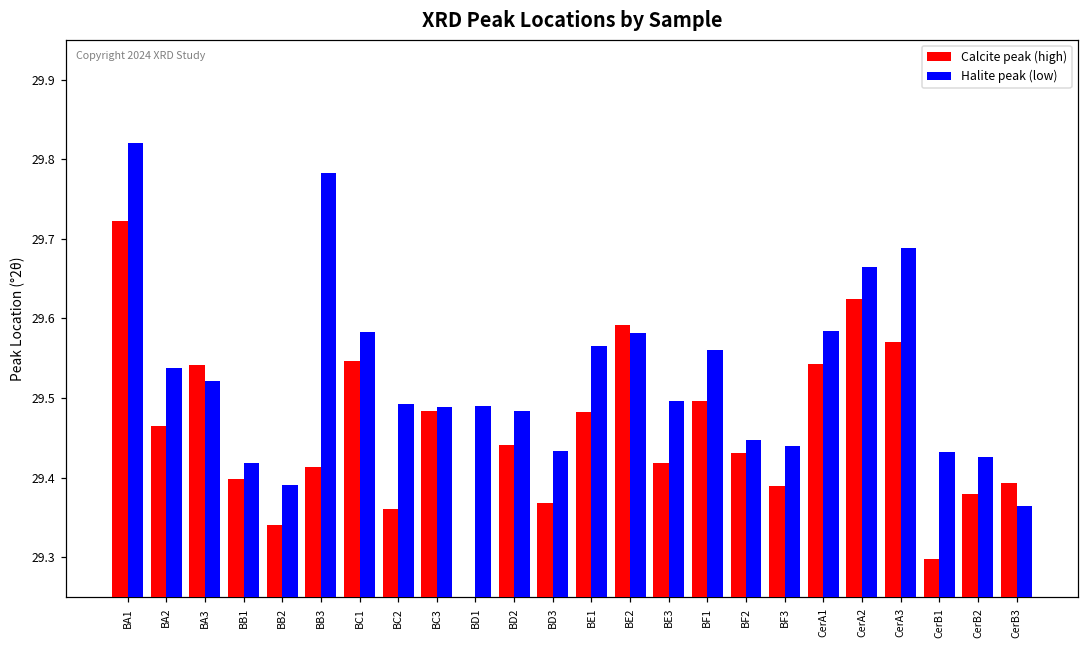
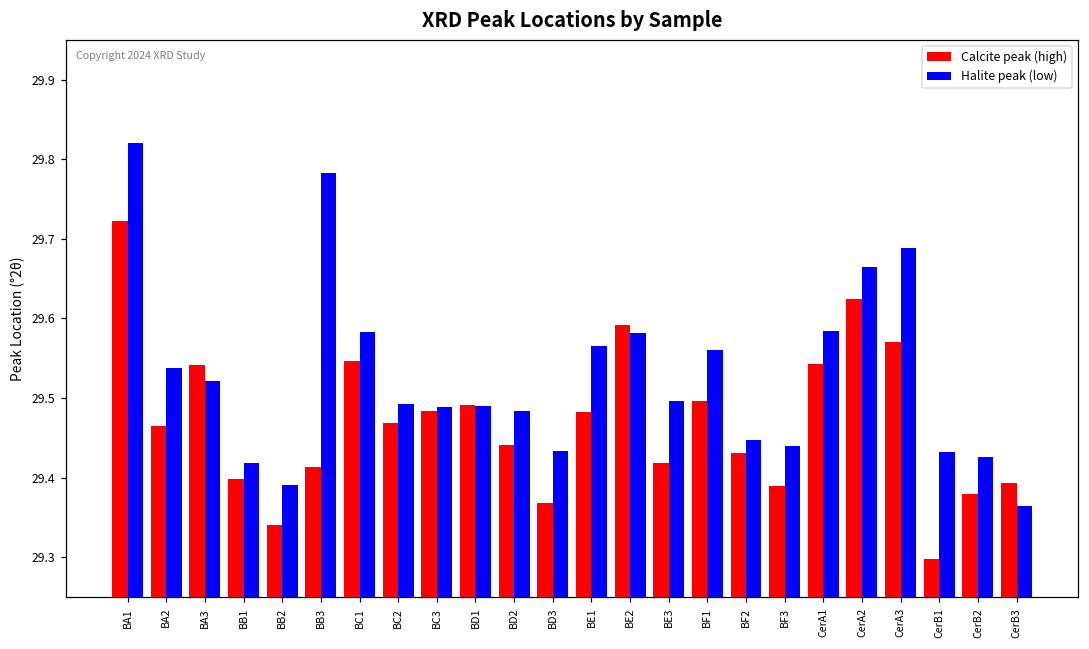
Calcite peak (high), BC2: 29.36 -> 29.47
Calcite peak (high), BD1: 29.25 -> 29.49
